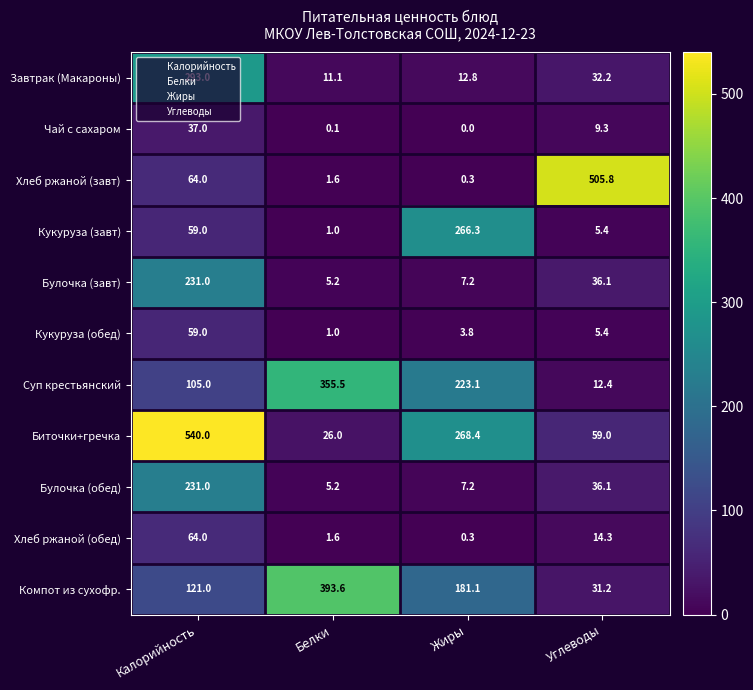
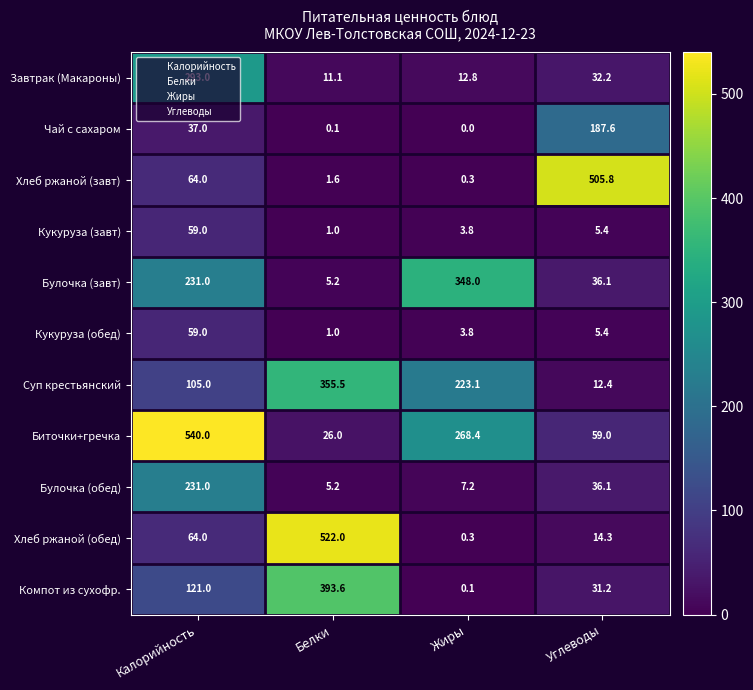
Чай с сахаром, Углеводы: 9.3 -> 187.6
Кукуруза (завт), Жиры: 266.3 -> 3.8
Булочка (завт), Жиры: 7.2 -> 348.0
Хлеб ржаной (обед), Белки: 1.6 -> 522.0
Компот из сухофр., Жиры: 181.1 -> 0.1
